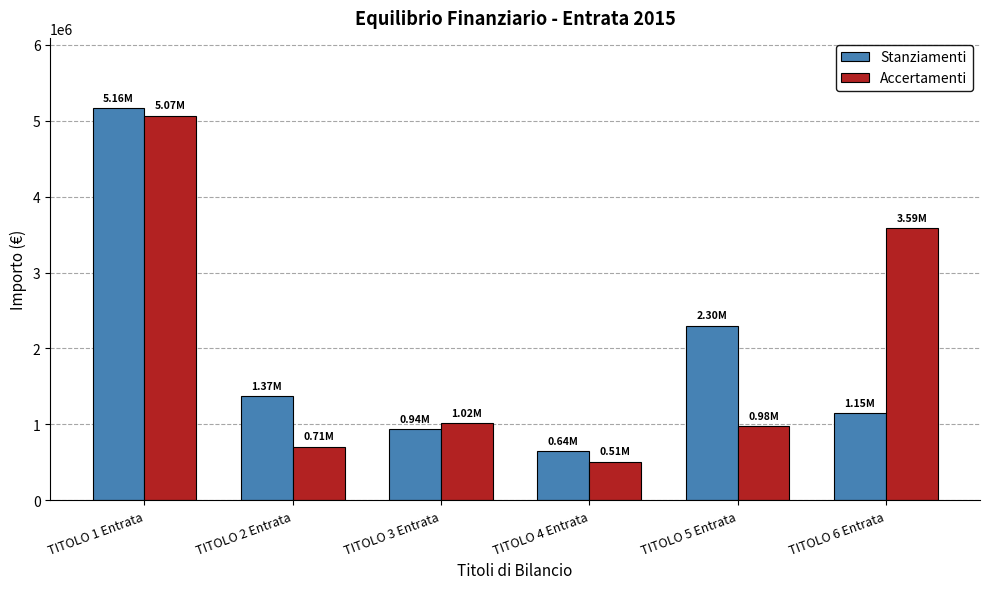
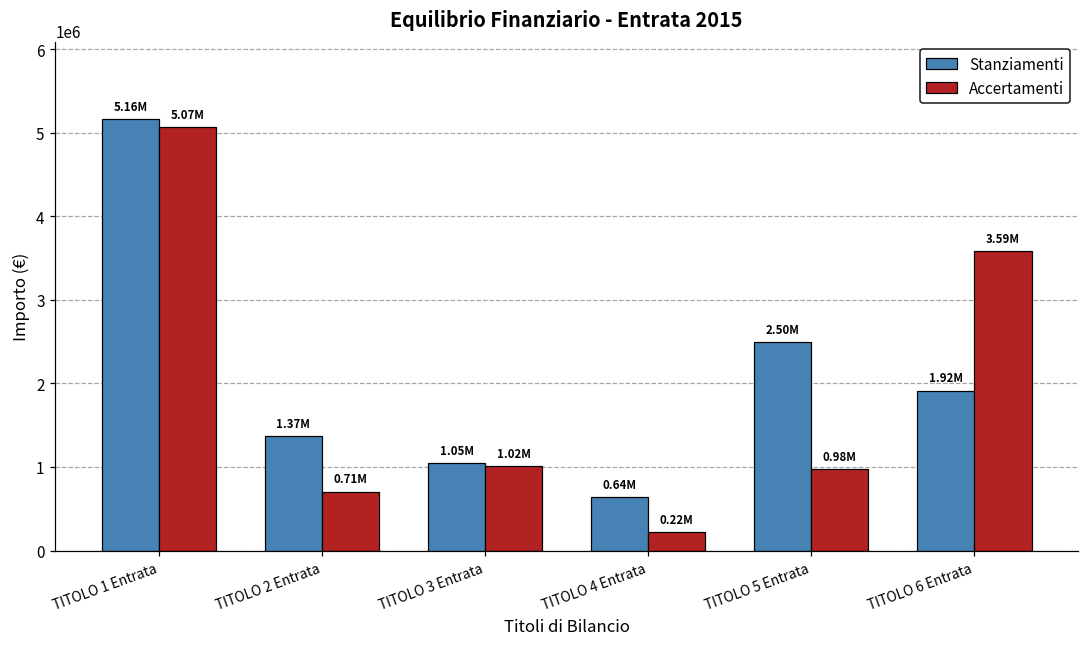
Stanziamenti, TITOLO 3 Entrata: 0.94M -> 1.05M
Accertamenti, TITOLO 4 Entrata: 0.51M -> 0.22M
Stanziamenti, TITOLO 5 Entrata: 2.30M -> 2.50M
Stanziamenti, TITOLO 6 Entrata: 1.15M -> 1.92M
